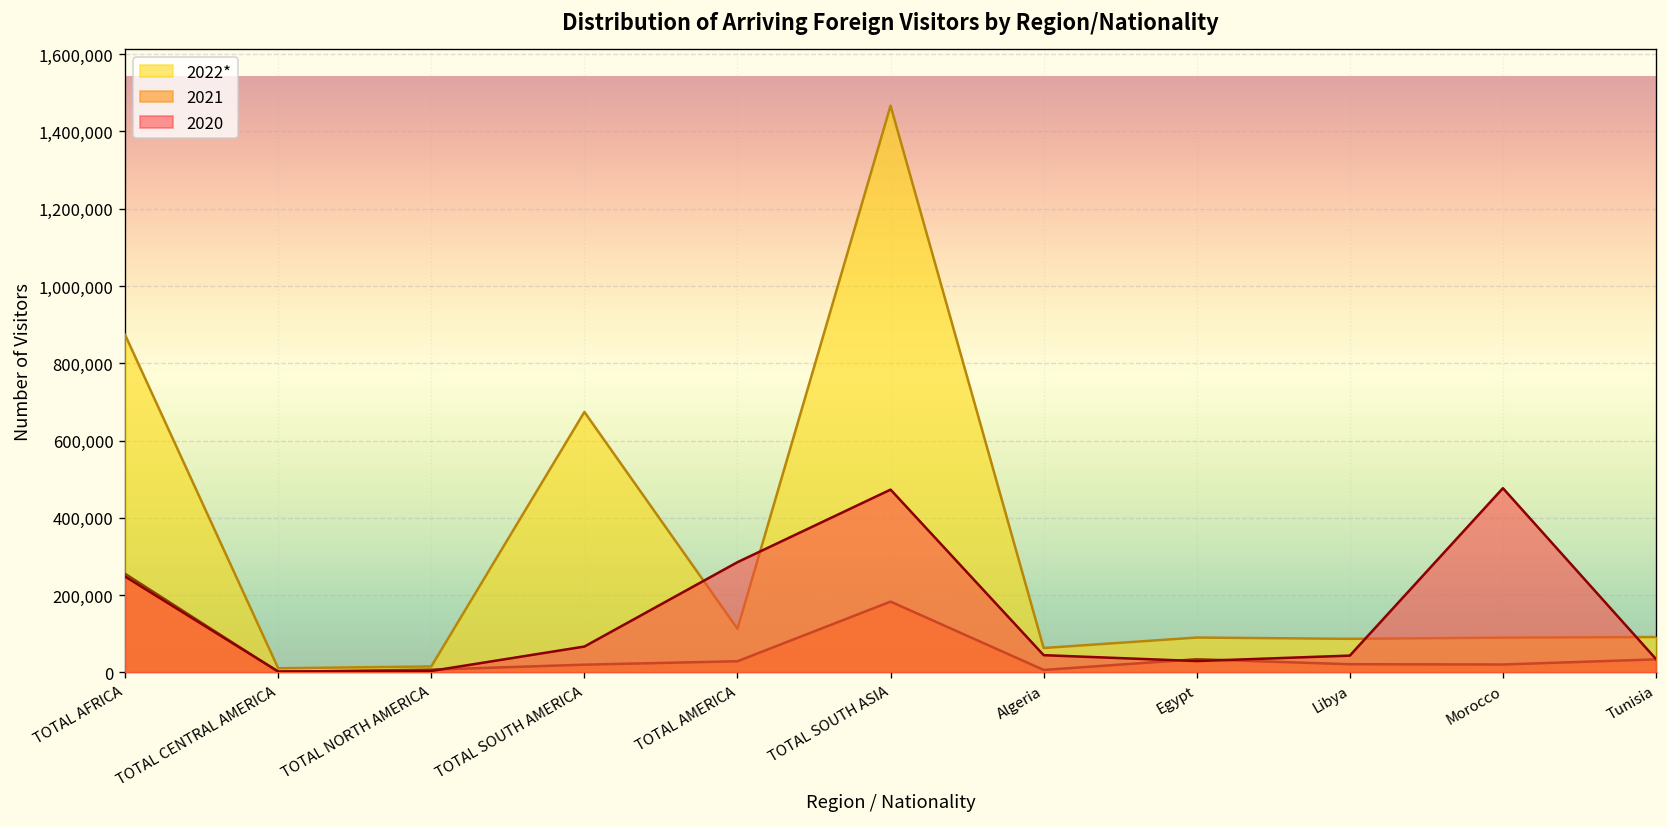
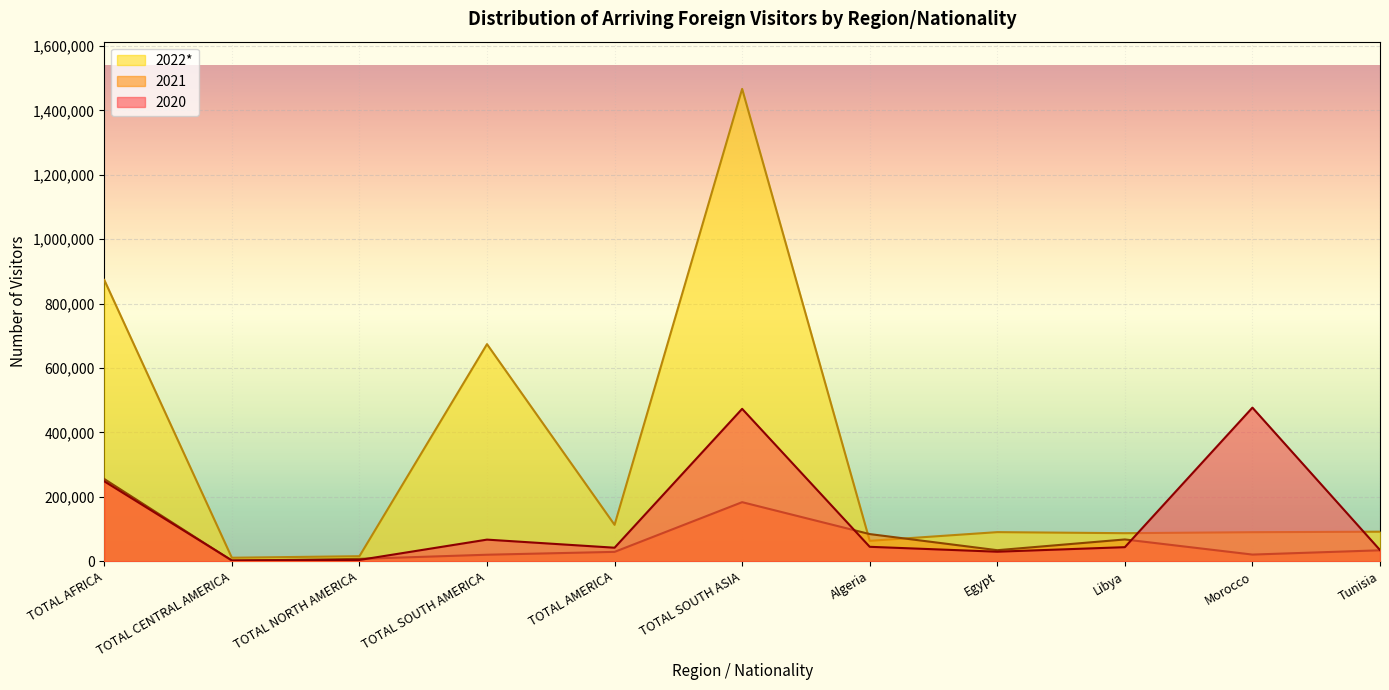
2020, TOTAL AMERICA: 290,000 -> 40,000
2021, Algeria: 10,000 -> 80,000
2021, Libya: 20,000 -> 70,000
